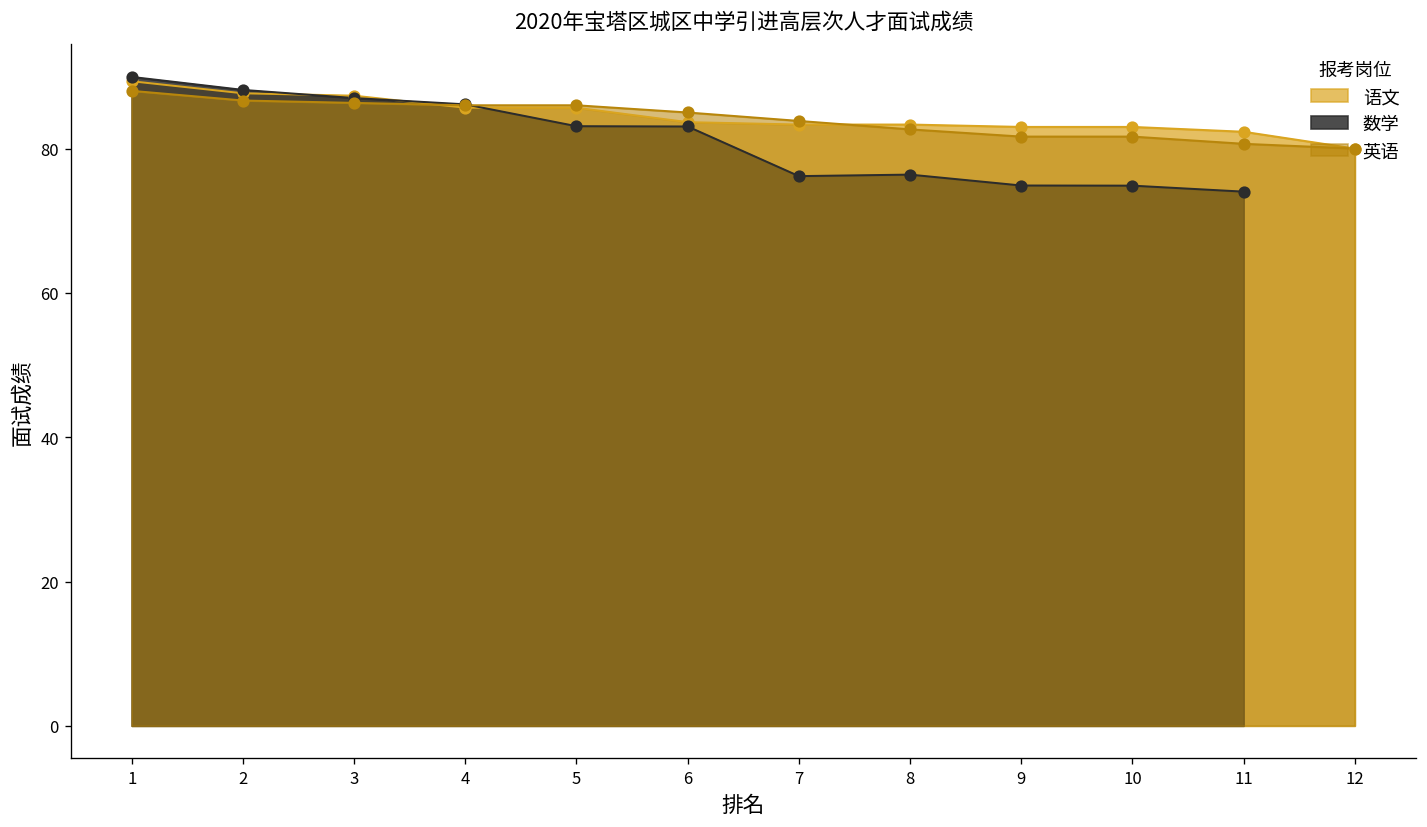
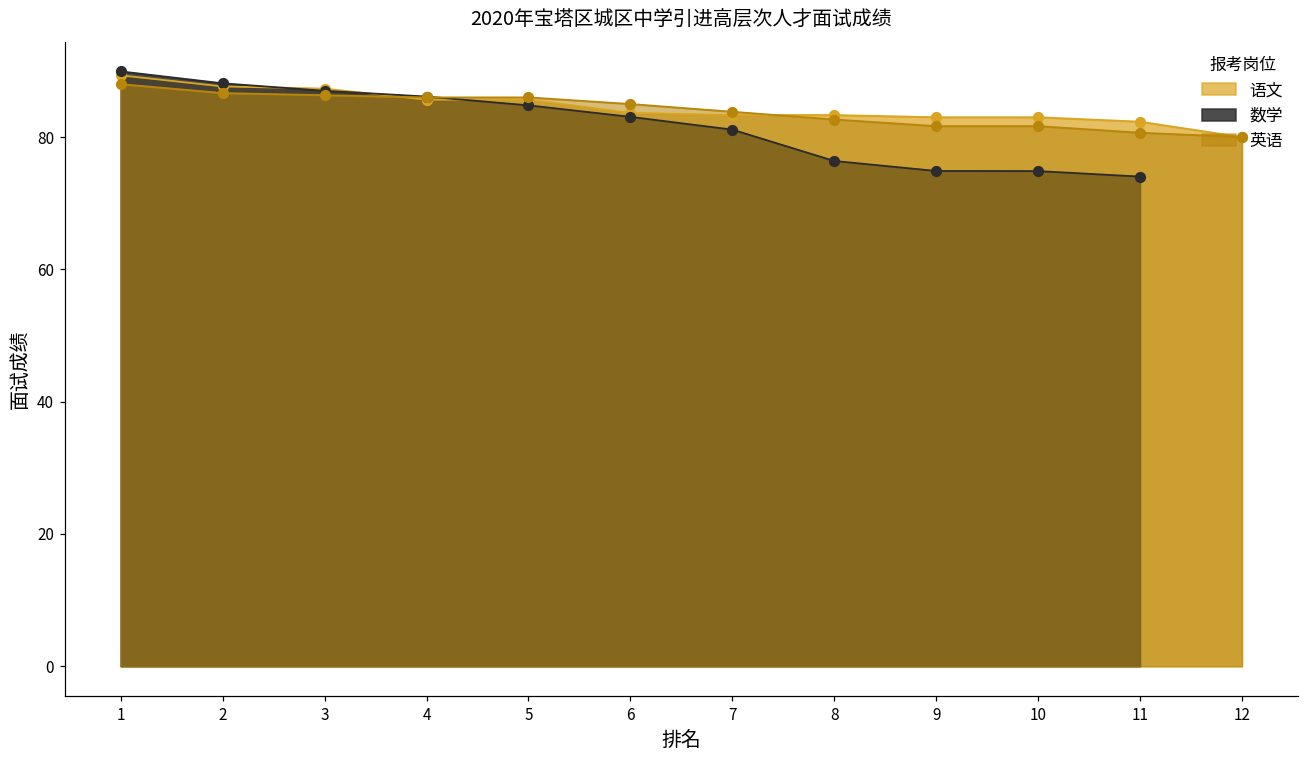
数学, 5: 83 -> 85
数学, 7: 76 -> 81
